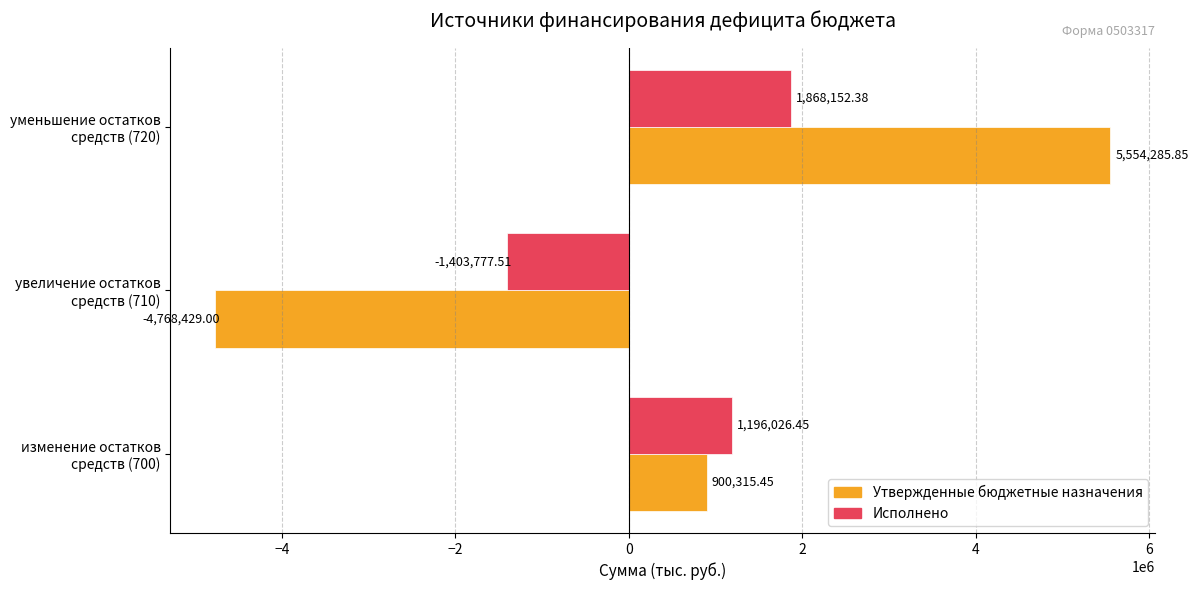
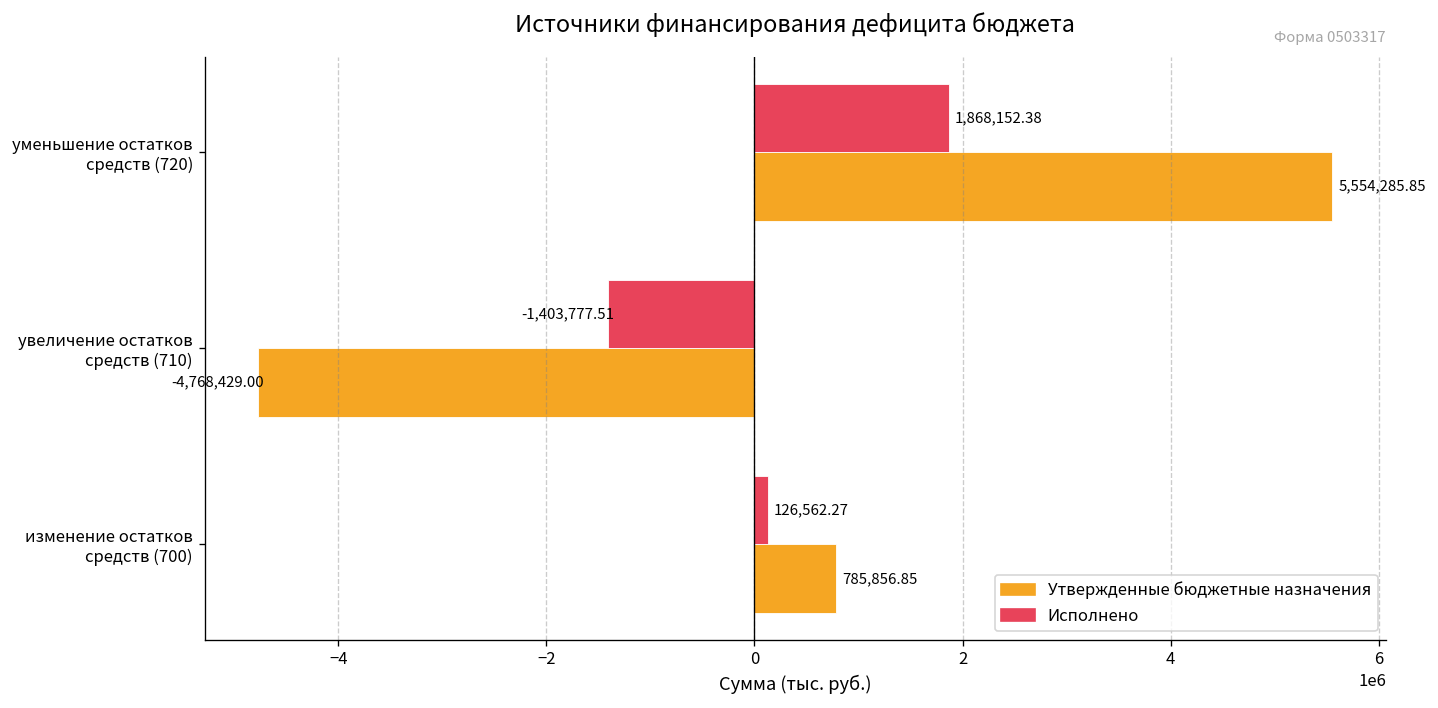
Исполнено, изменение остатков средств (700): 1,196,026.45 -> 126,562.27
Утвержденные бюджетные назначения, изменение остатков средств (700): 900,315.45 -> 785,856.85
